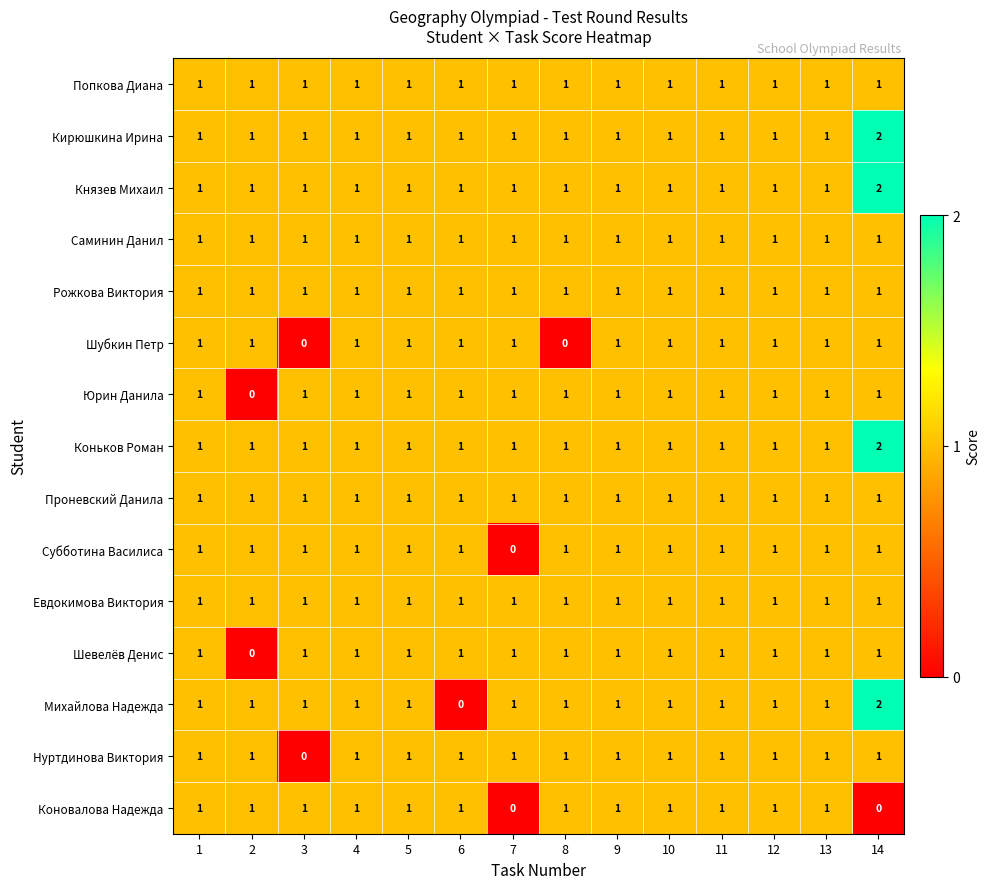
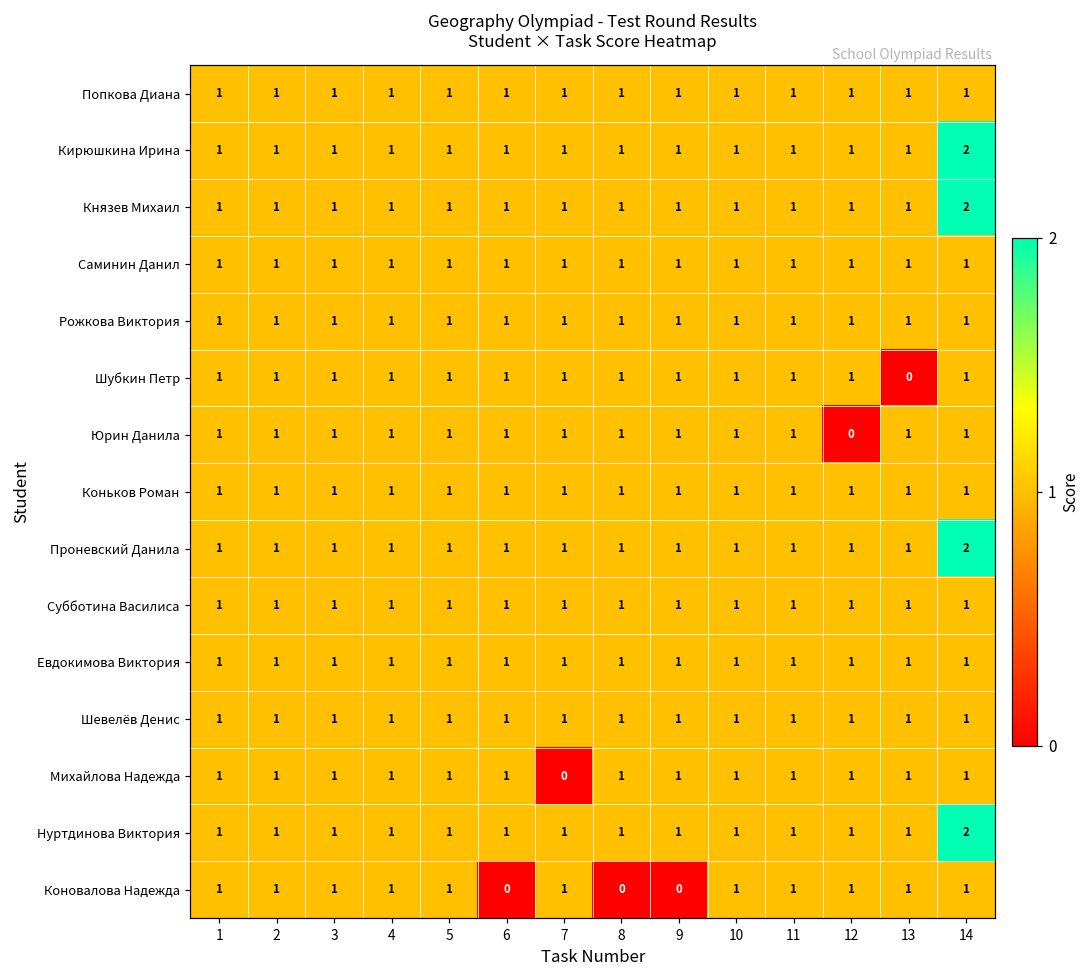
Шубкин Петр, 3: 0 -> 1
Шубкин Петр, 8: 0 -> 1
Шубкин Петр, 13: 1 -> 0
Юрин Данила, 2: 0 -> 1
Юрин Данила, 12: 1 -> 0
Коньков Роман, 14: 2 -> 1
Проневский Данила, 14: 1 -> 2
Субботина Василиса, 7: 0 -> 1
Шевелёв Денис, 2: 0 -> 1
Михайлова Надежда, 6: 0 -> 1
Михайлова Надежда, 7: 1 -> 0
Михайлова Надежда, 14: 2 -> 1
Нуртдинова Виктория, 3: 0 -> 1
Нуртдинова Виктория, 14: 1 -> 2
Коновалова Надежда, 6: 1 -> 0
Коновалова Надежда, 7: 0 -> 1
Коновалова Надежда, 8: 1 -> 0
Коновалова Надежда, 9: 1 -> 0
Коновалова Надежда, 14: 0 -> 1
